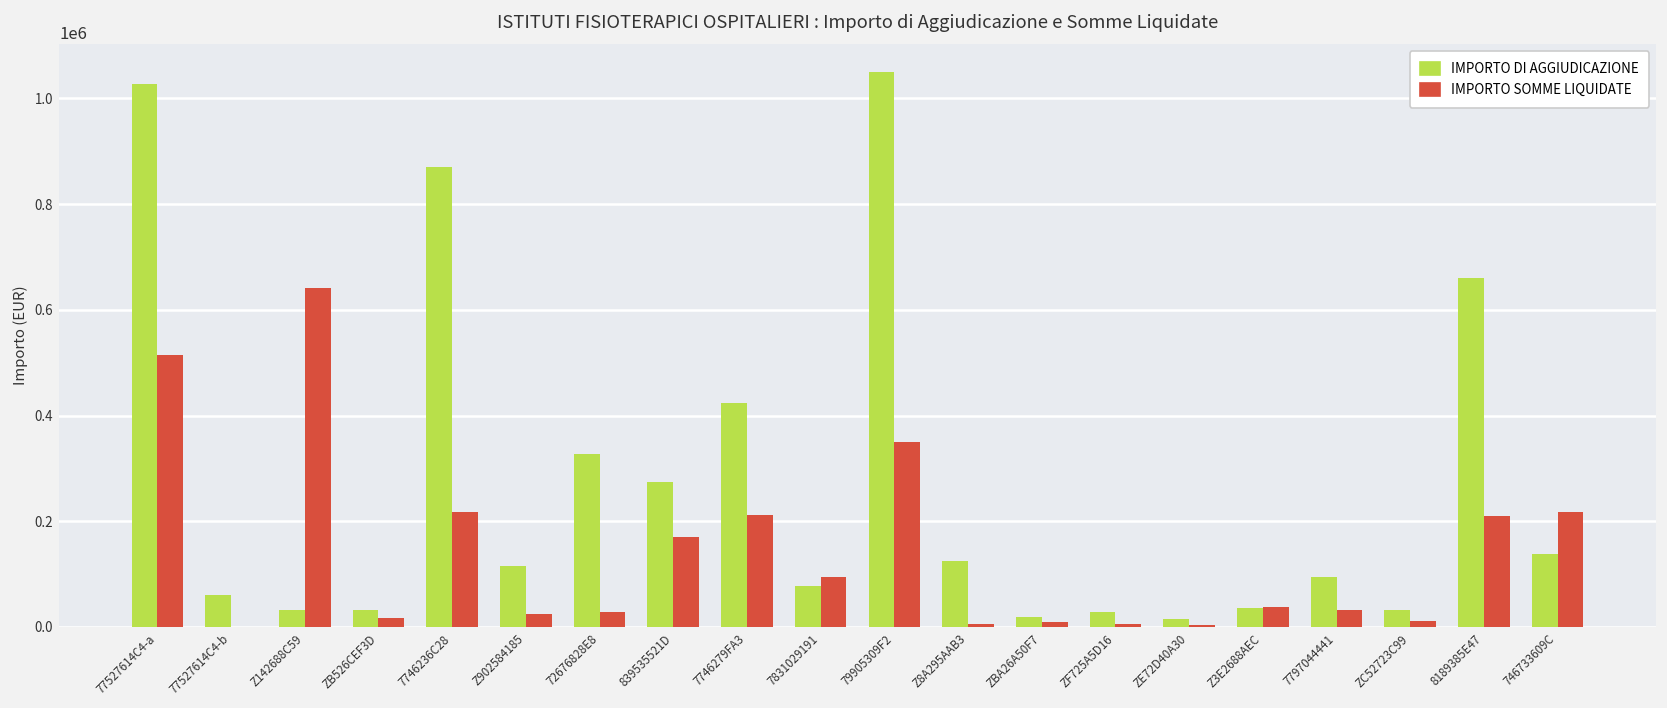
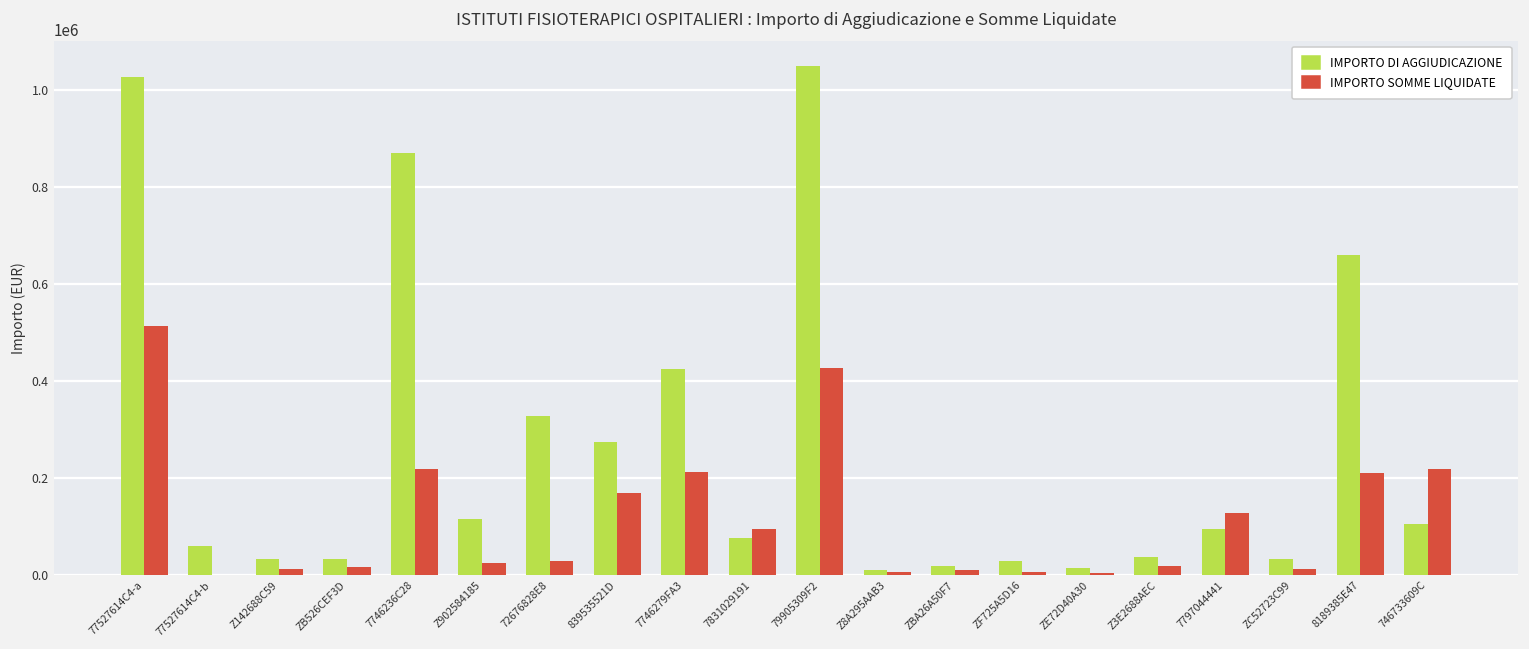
IMPORTO SOMME LIQUIDATE, Z142688C59: 640000 -> 10000
IMPORTO SOMME LIQUIDATE, 79905309F2: 350000 -> 430000
IMPORTO DI AGGIUDICAZIONE, Z8A295AAB3: 130000 -> 10000
IMPORTO SOMME LIQUIDATE, Z3E2688AEC: 40000 -> 20000
IMPORTO SOMME LIQUIDATE, 7797044441: 30000 -> 130000
IMPORTO DI AGGIUDICAZIONE, 746733609C: 140000 -> 110000
